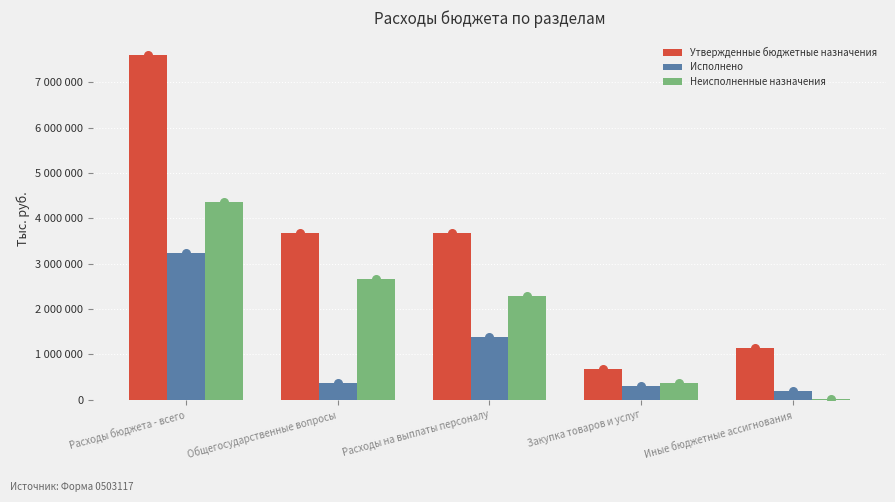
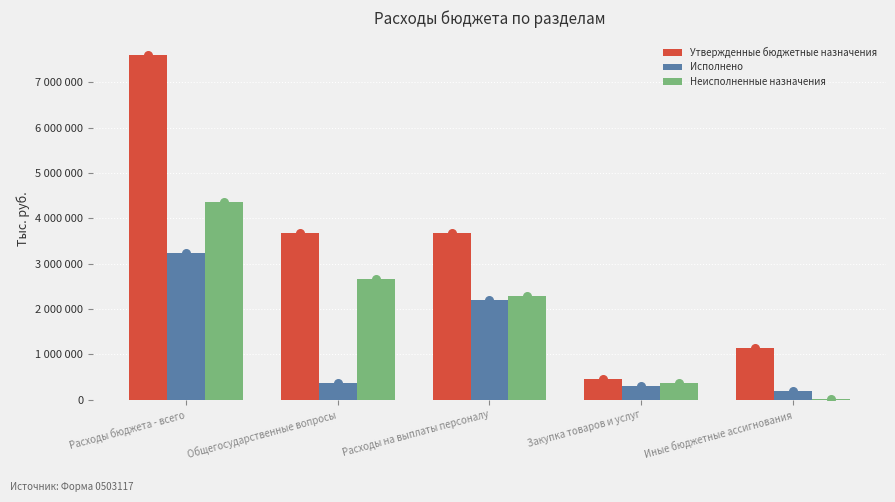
Исполнено, Расходы на выплаты персоналу: 1400000 -> 2200000
Утвержденные бюджетные назначения, Закупка товаров и услуг: 700000 -> 500000
